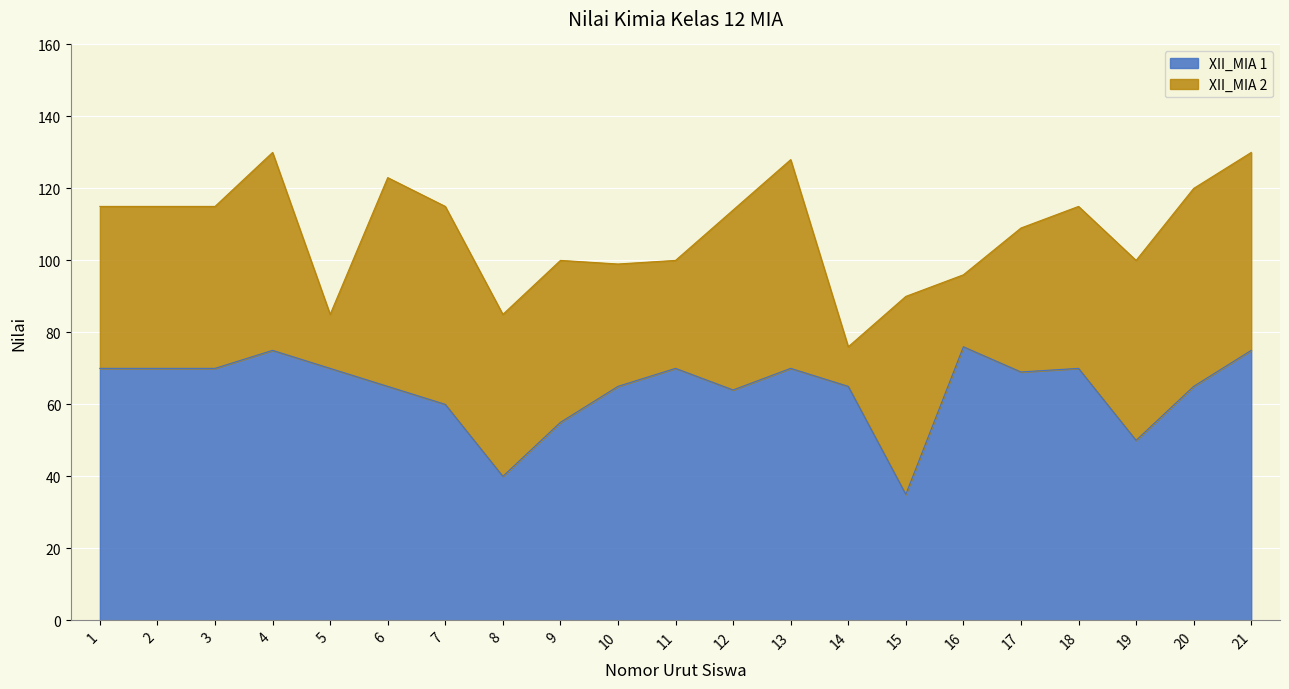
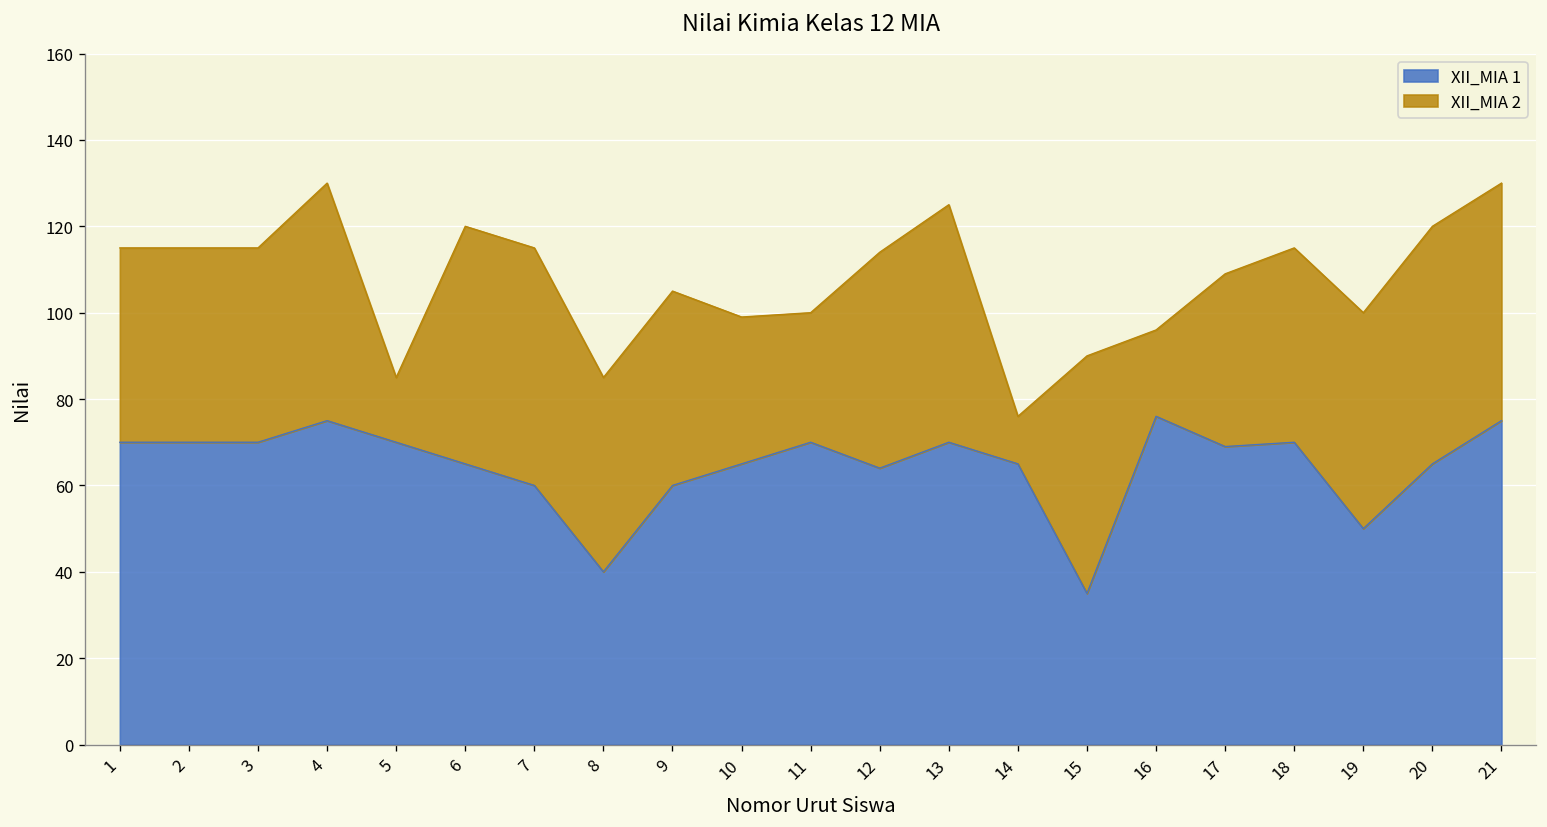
XII_MIA 2, 6: 58 -> 55
XII_MIA 1, 9: 55 -> 60
XII_MIA 2, 13: 58 -> 55
